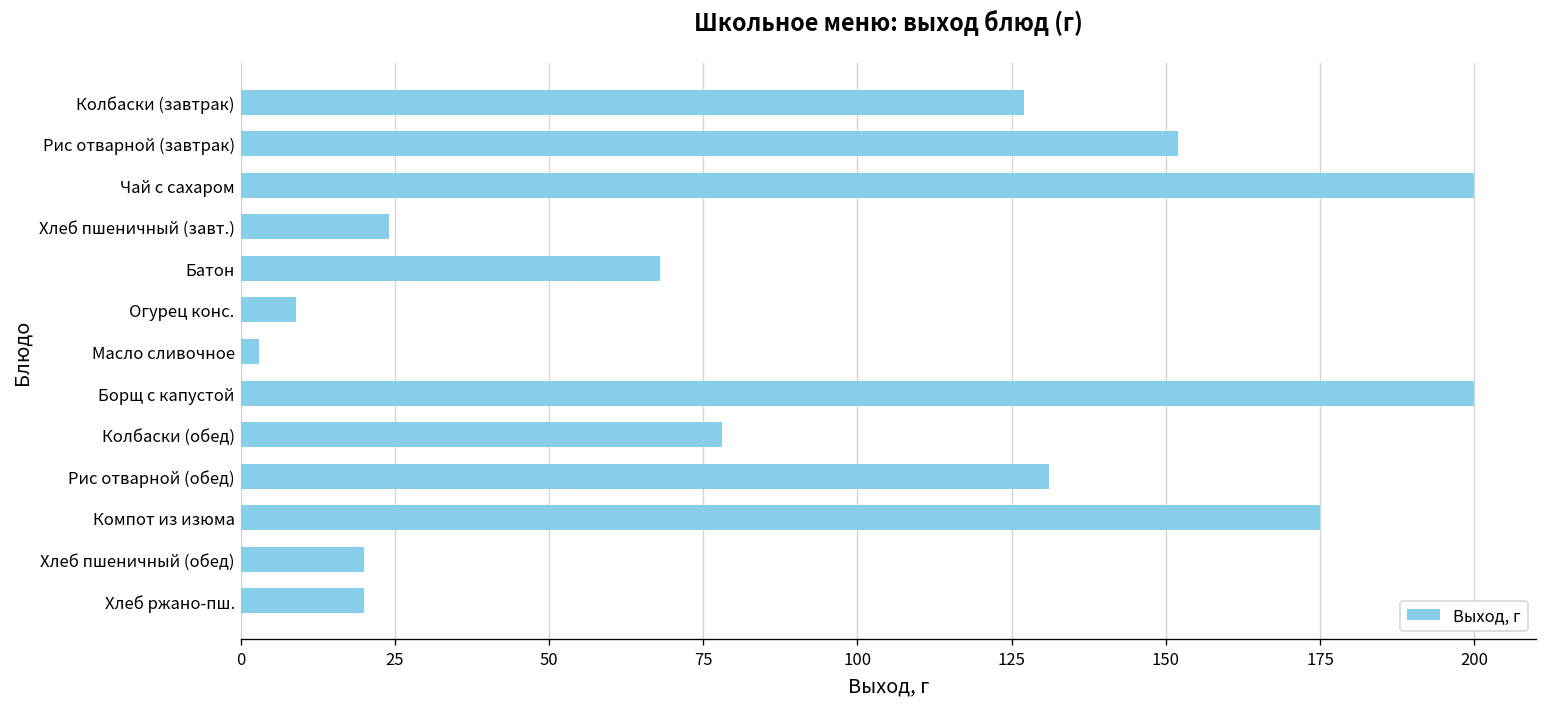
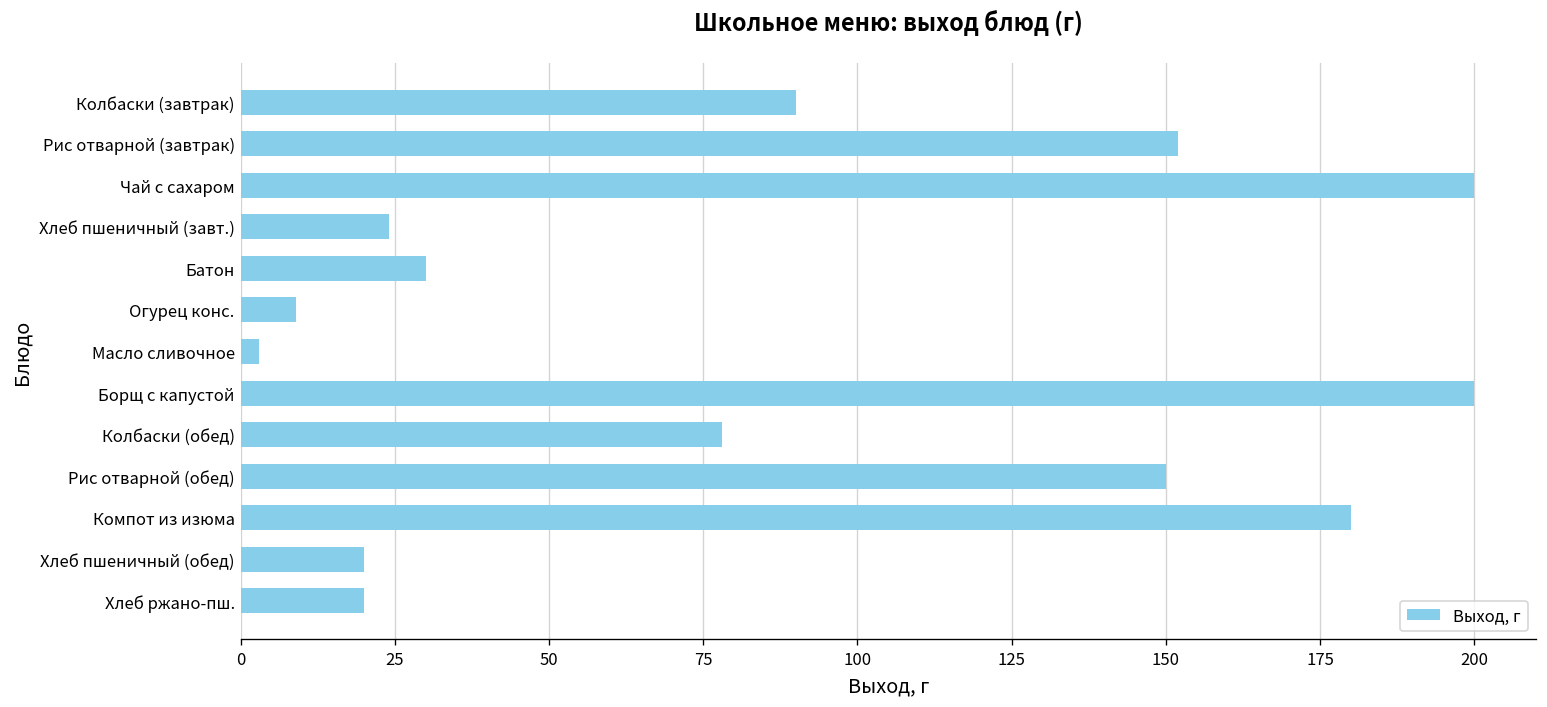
Колбаски (завтрак): 127 -> 90
Батон: 68 -> 30
Рис отварной (обед): 131 -> 150
Компот из изюма: 175 -> 180
